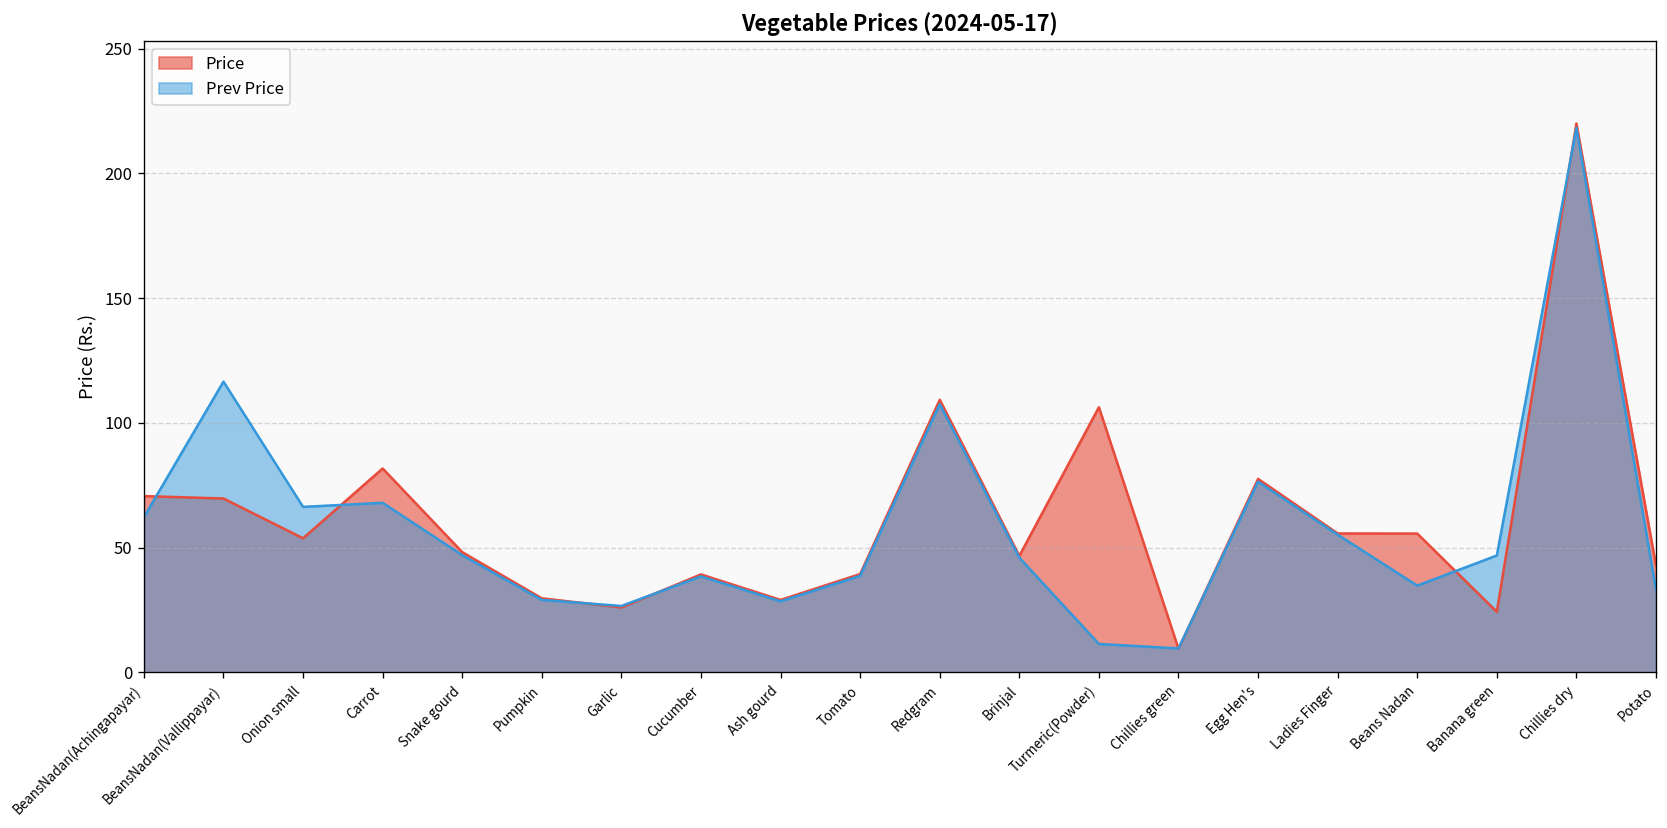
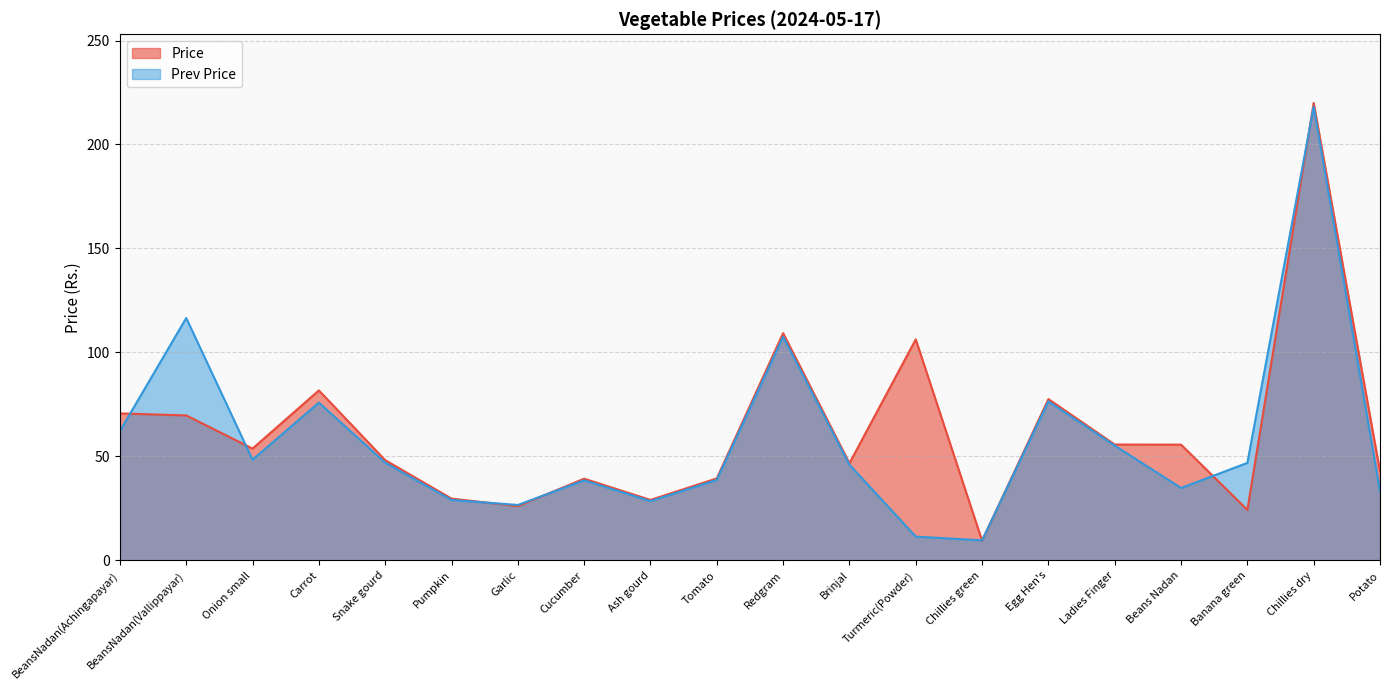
Prev Price, Onion small: 66 -> 48
Prev Price, Carrot: 68 -> 76
